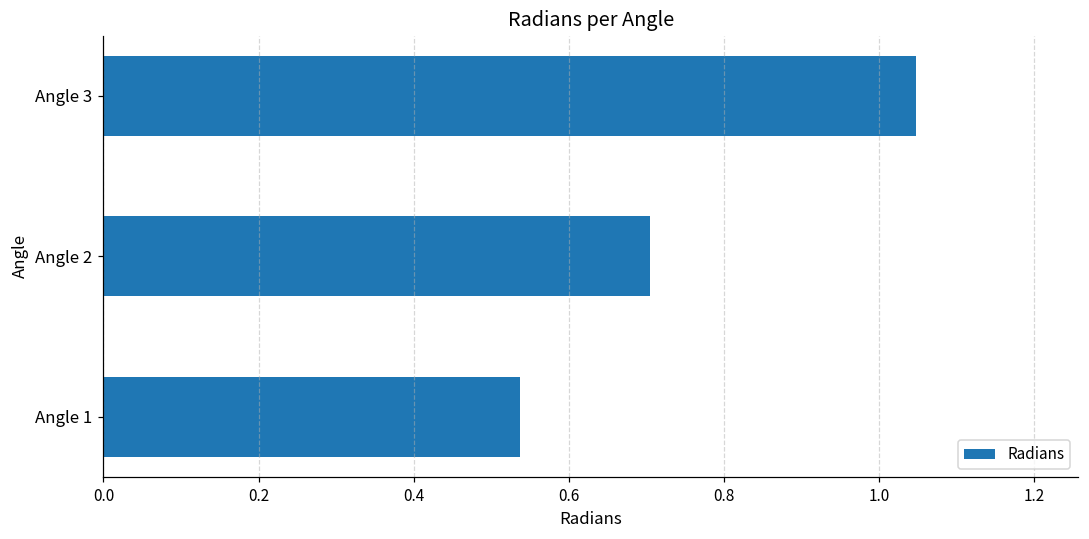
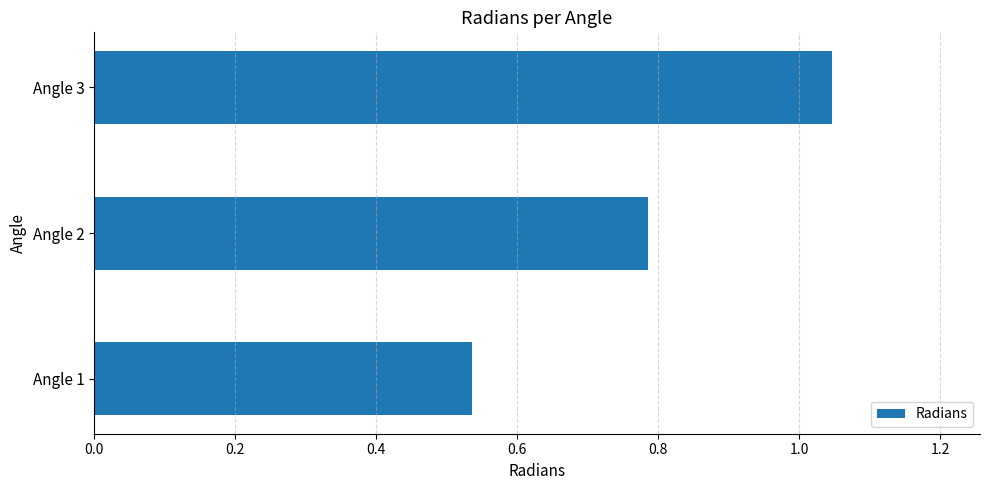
Angle 2: 0.70 -> 0.79
